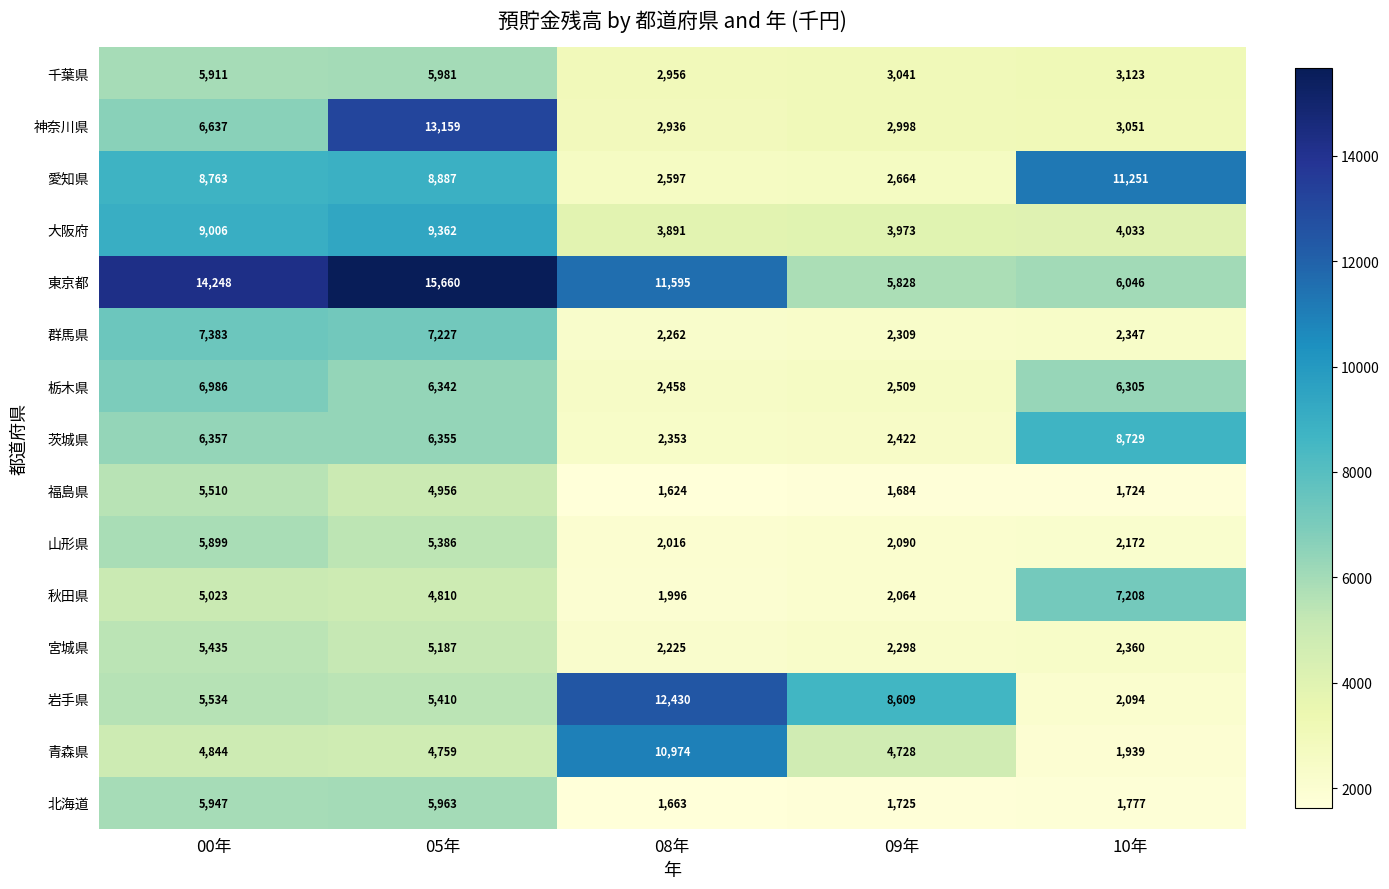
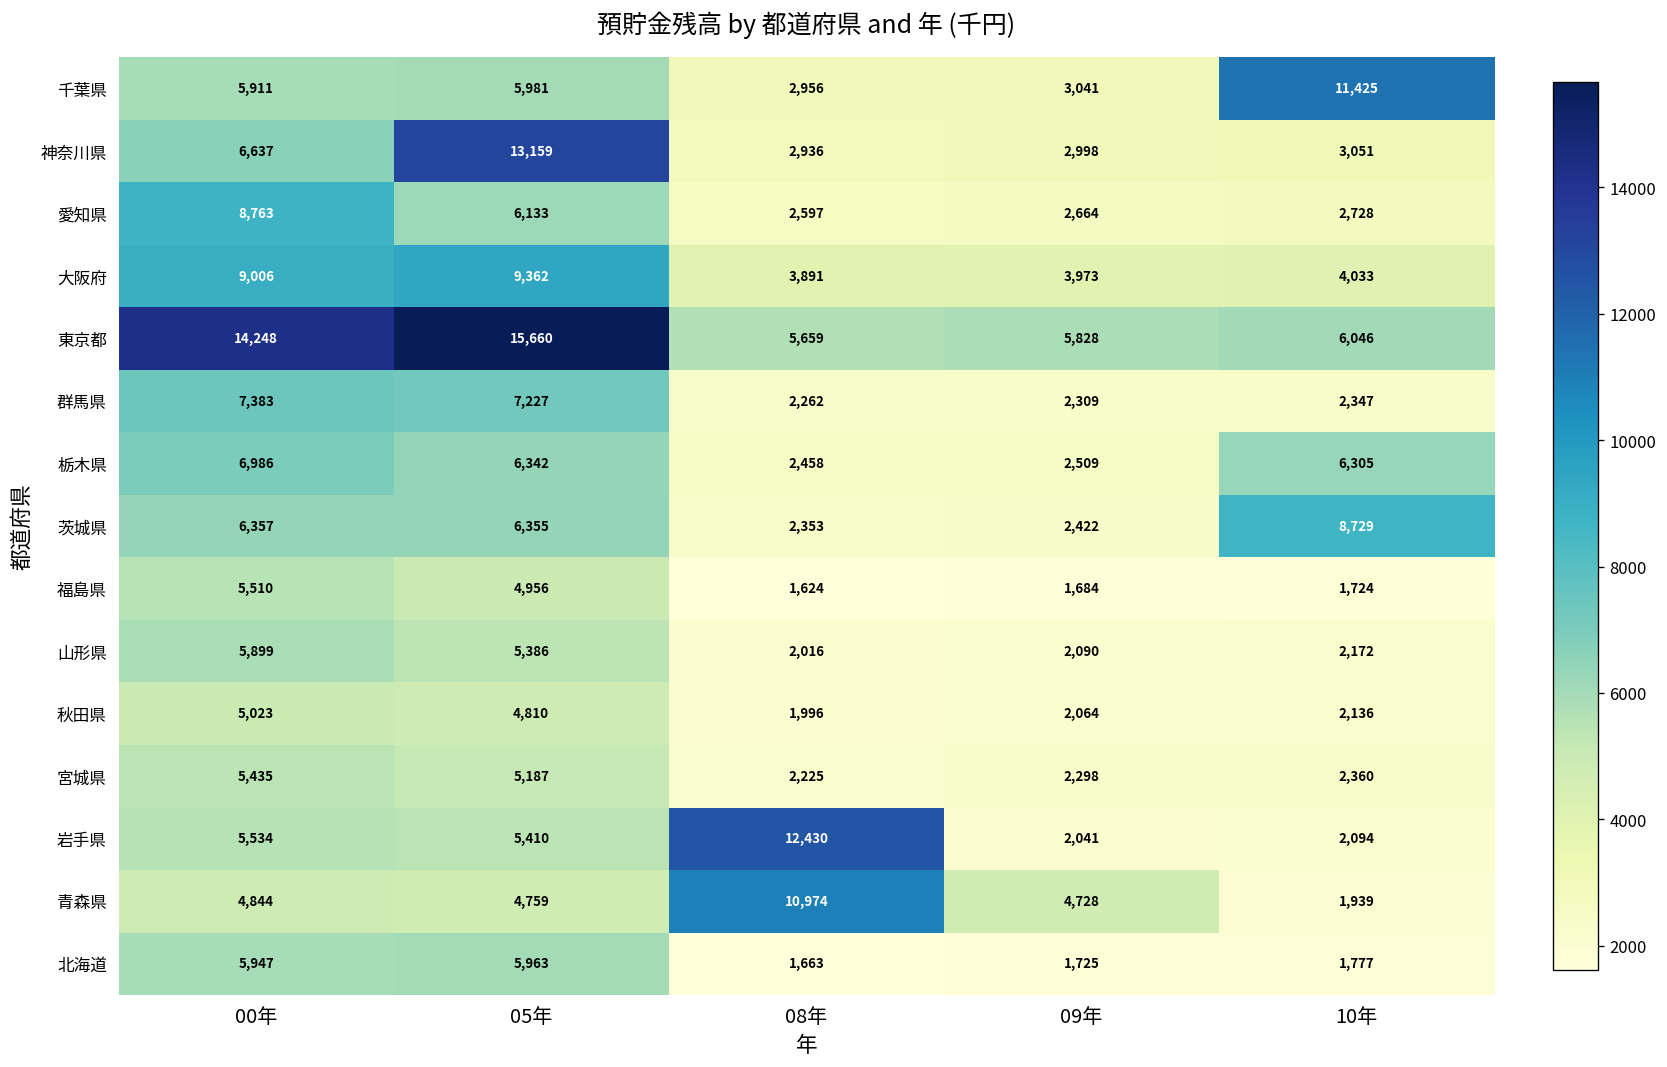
千葉県, 10年: 3,123 -> 11,425
愛知県, 05年: 8,887 -> 6,133
愛知県, 10年: 11,251 -> 2,728
東京都, 08年: 11,595 -> 5,659
秋田県, 10年: 7,208 -> 2,136
岩手県, 09年: 8,609 -> 2,041
